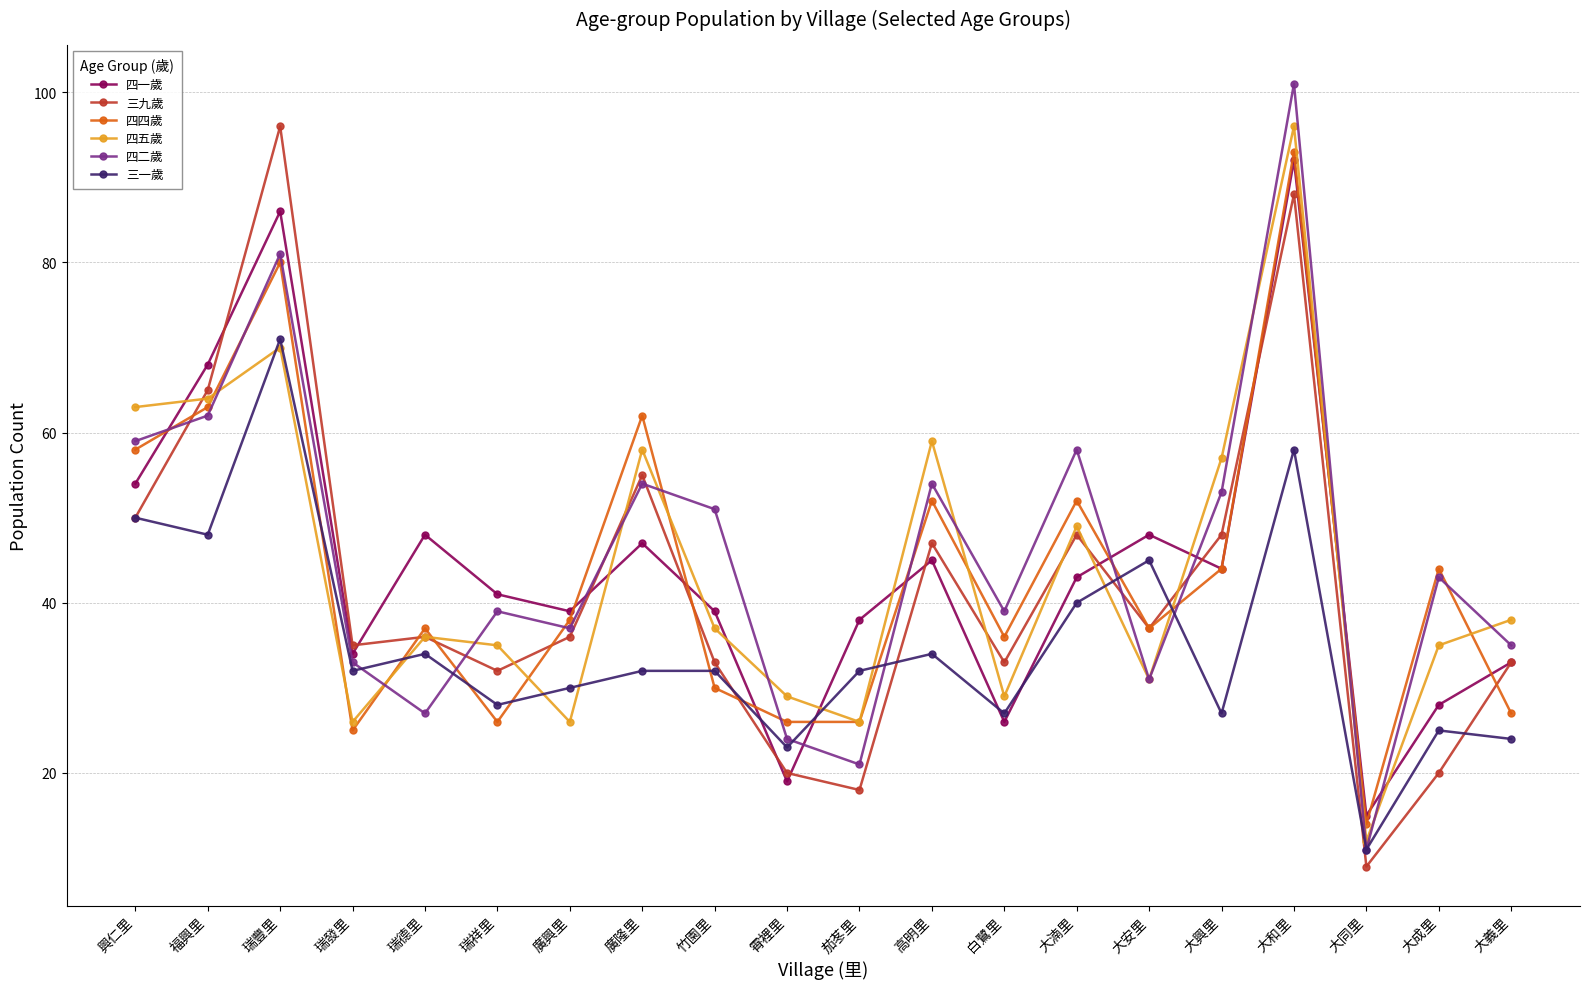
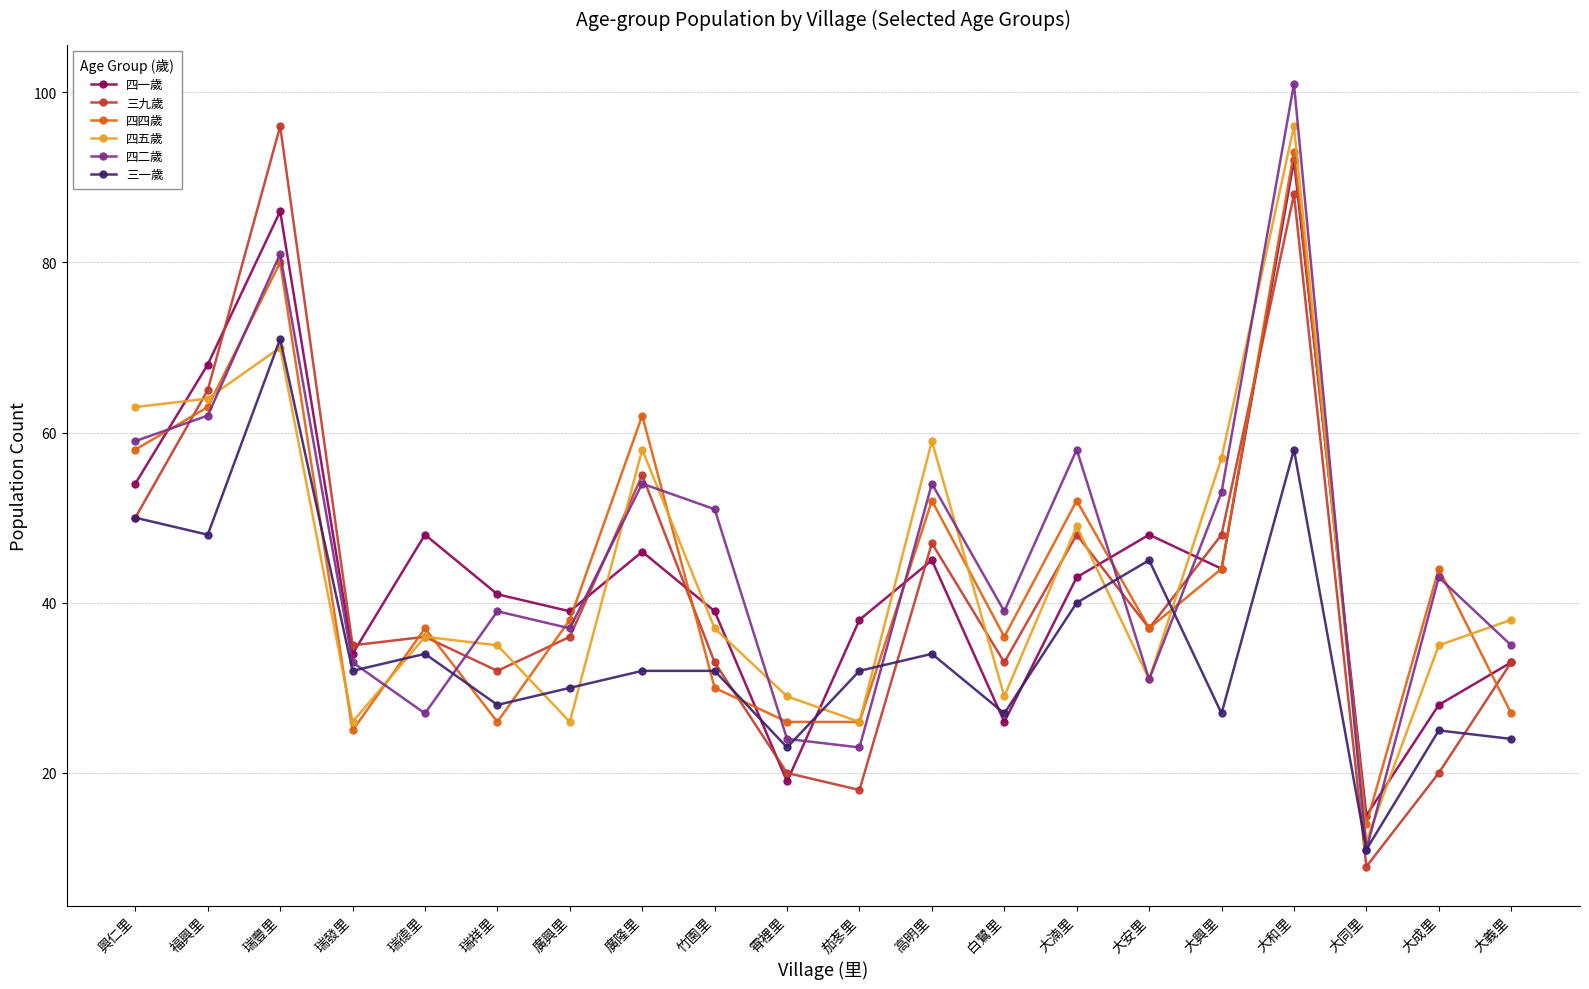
四一歲, 廣隆里: 47 -> 46
四二歲, 茄苳里: 21 -> 23
